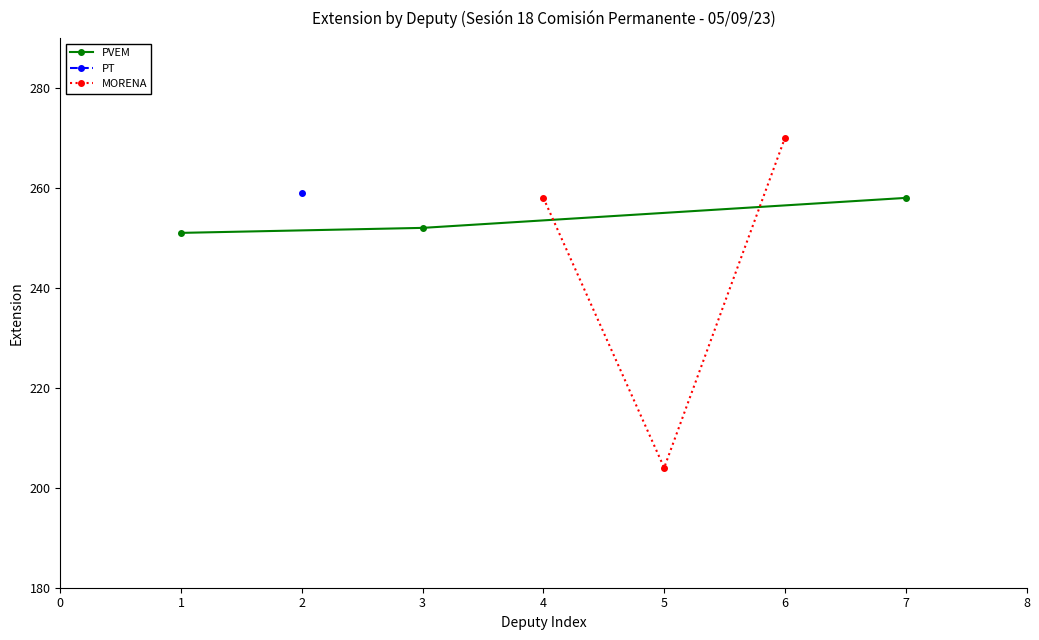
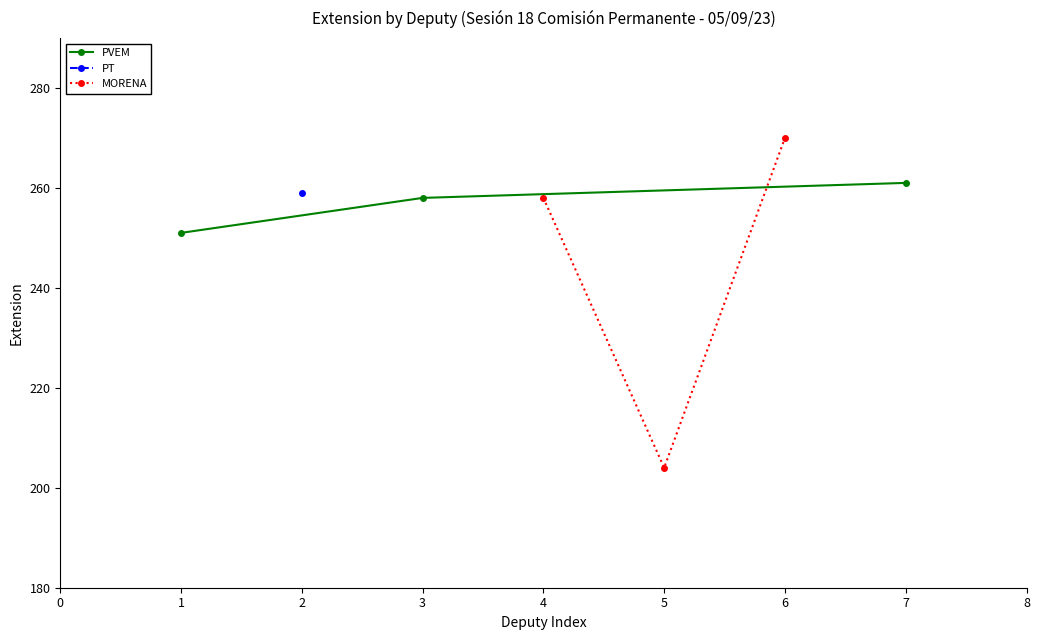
PVEM, 3: 252 -> 258
PVEM, 7: 258 -> 261
